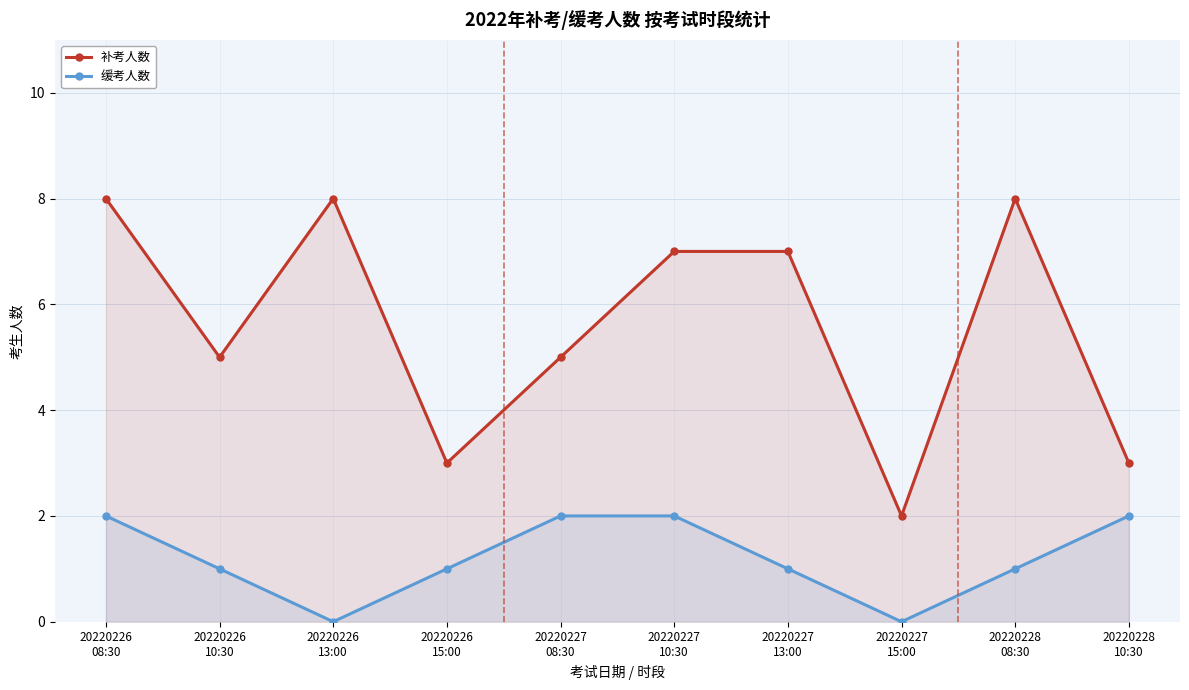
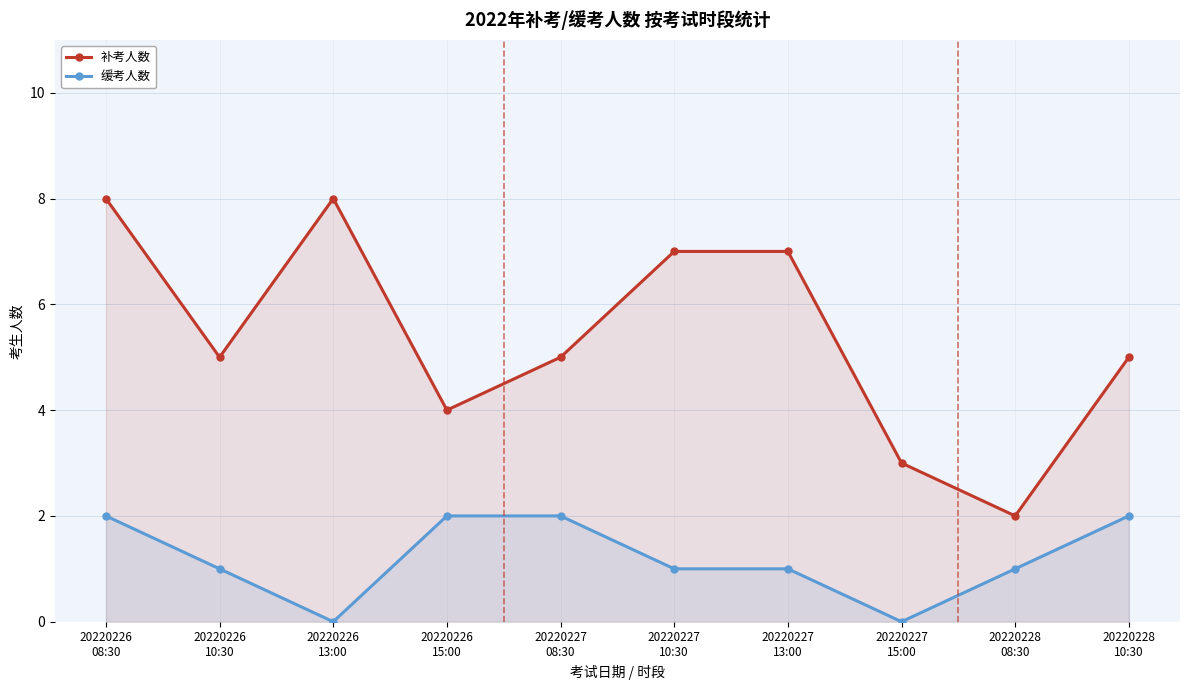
补考人数, 20220226 15:00: 3 -> 4
缓考人数, 20220226 15:00: 1 -> 2
缓考人数, 20220227 10:30: 2 -> 1
补考人数, 20220227 15:00: 2 -> 3
补考人数, 20220228 08:30: 8 -> 2
补考人数, 20220228 10:30: 3 -> 5
